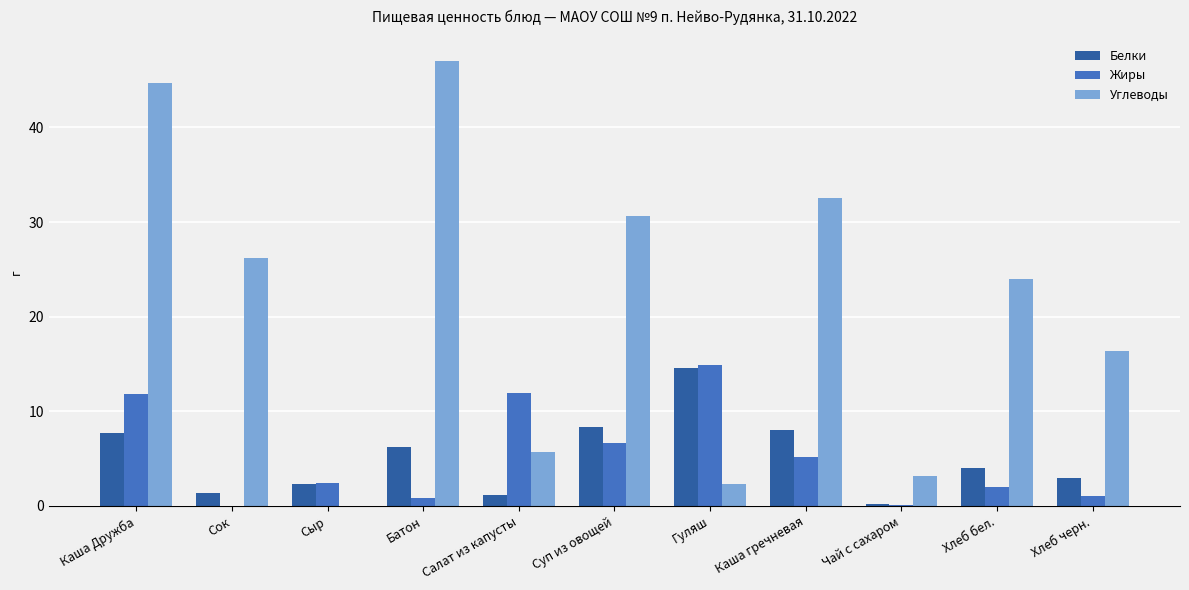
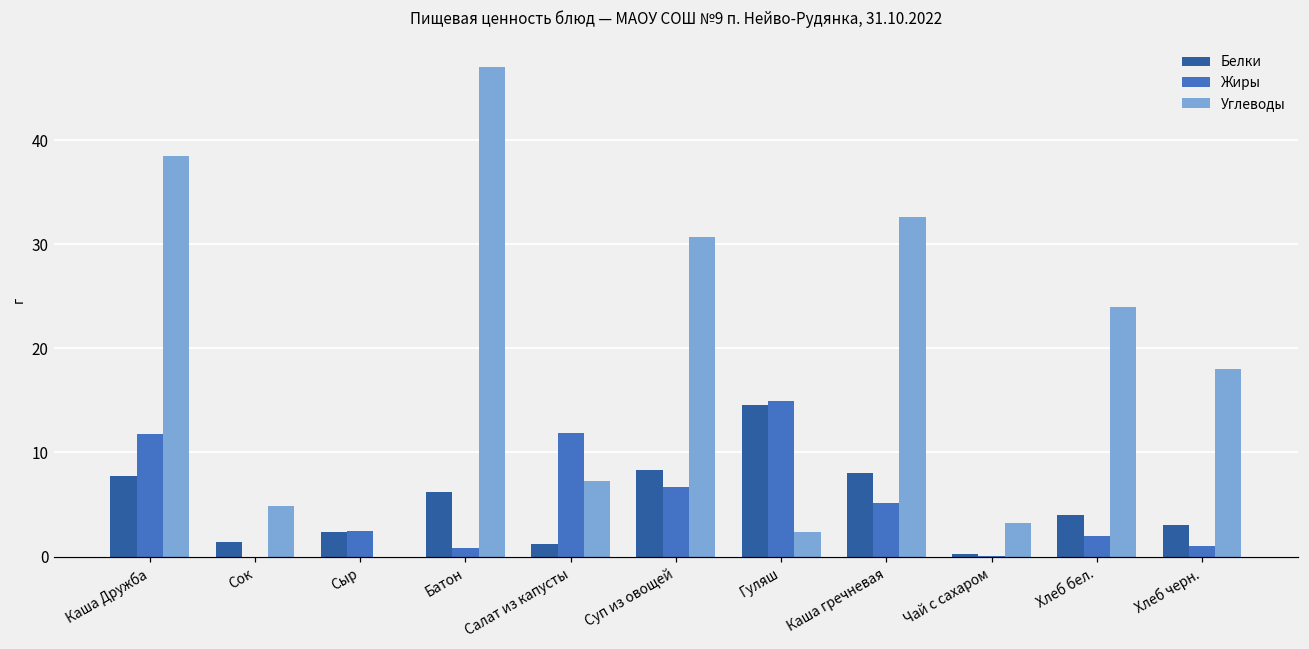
Углеводы, Каша Дружба: 45 -> 39
Углеводы, Сок: 26 -> 5
Углеводы, Салат из капусты: 6 -> 7
Углеводы, Хлеб черн.: 16 -> 18
